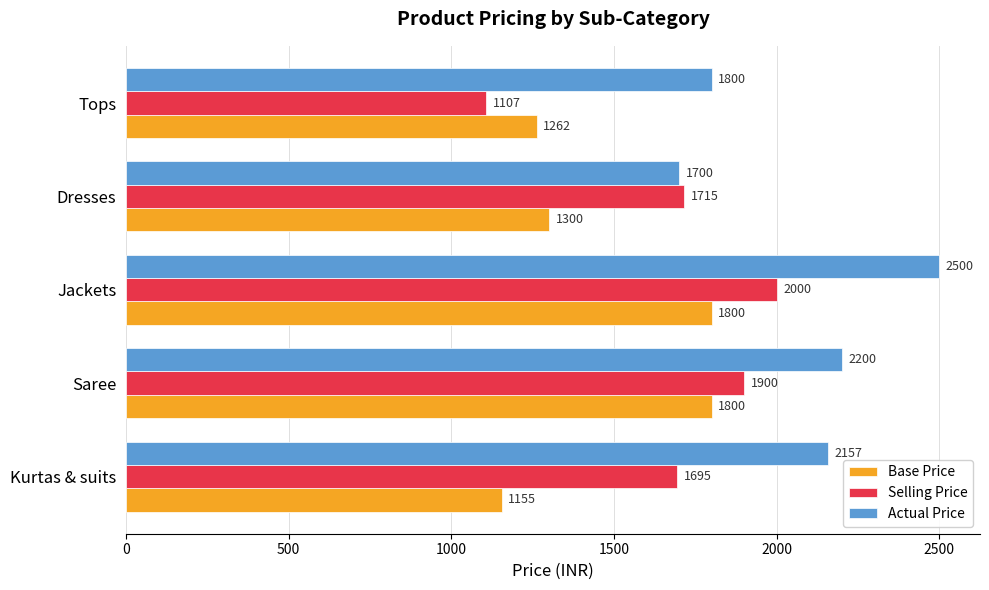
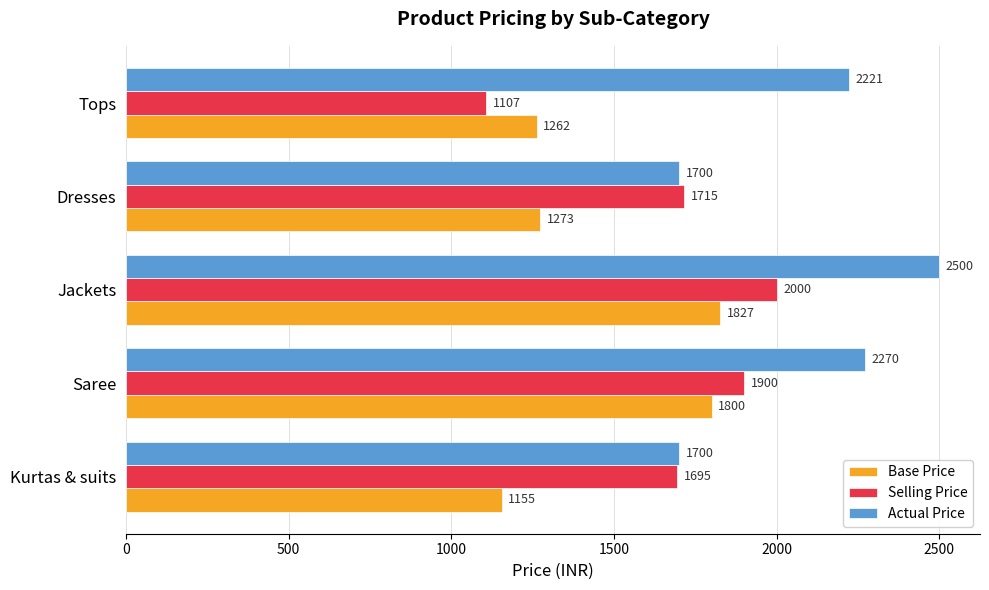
Actual Price, Tops: 1800 -> 2221
Base Price, Dresses: 1300 -> 1273
Base Price, Jackets: 1800 -> 1827
Actual Price, Saree: 2200 -> 2270
Actual Price, Kurtas & suits: 2157 -> 1700
